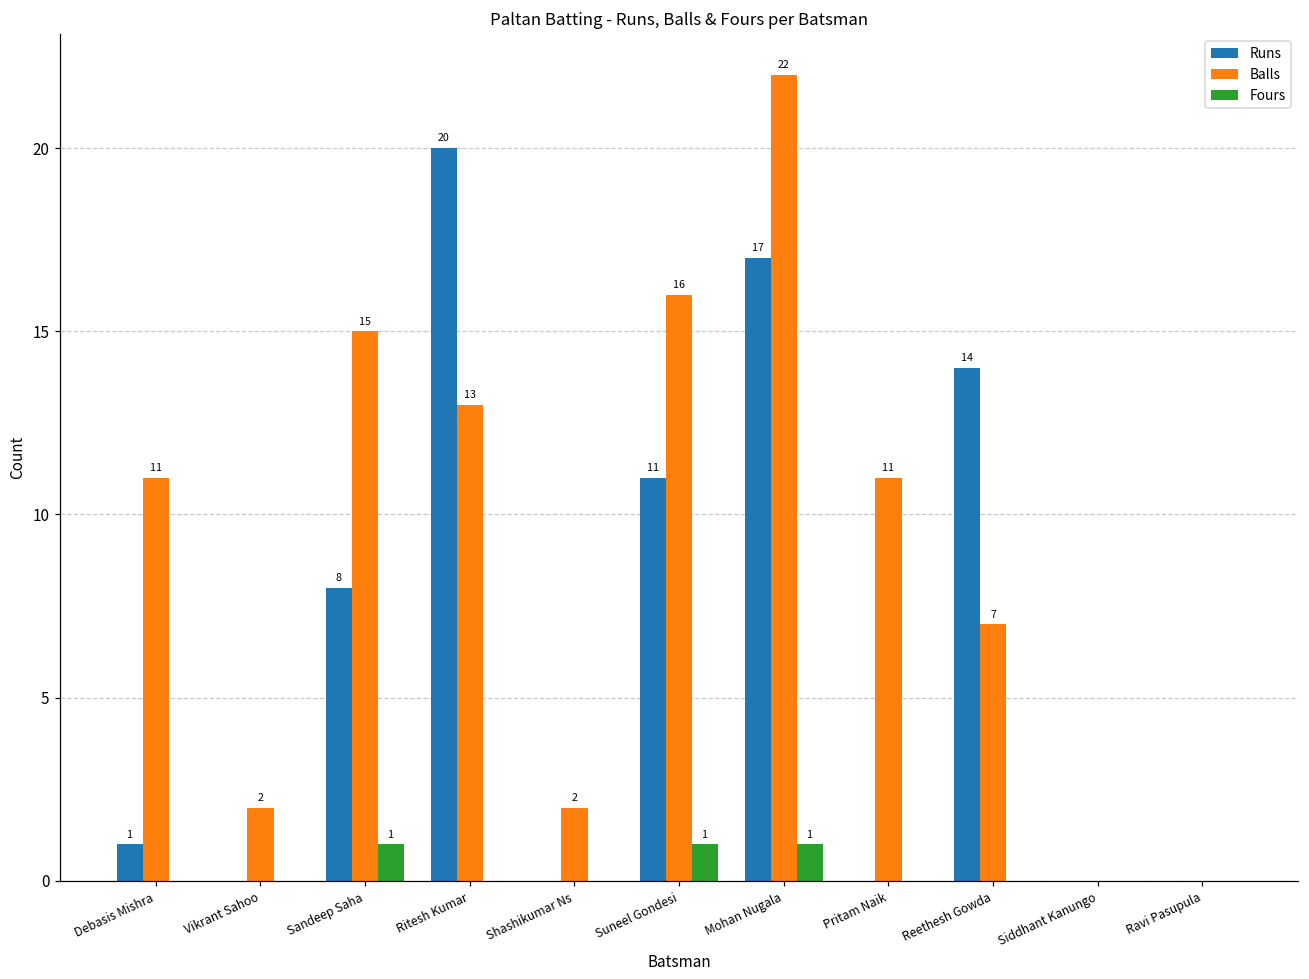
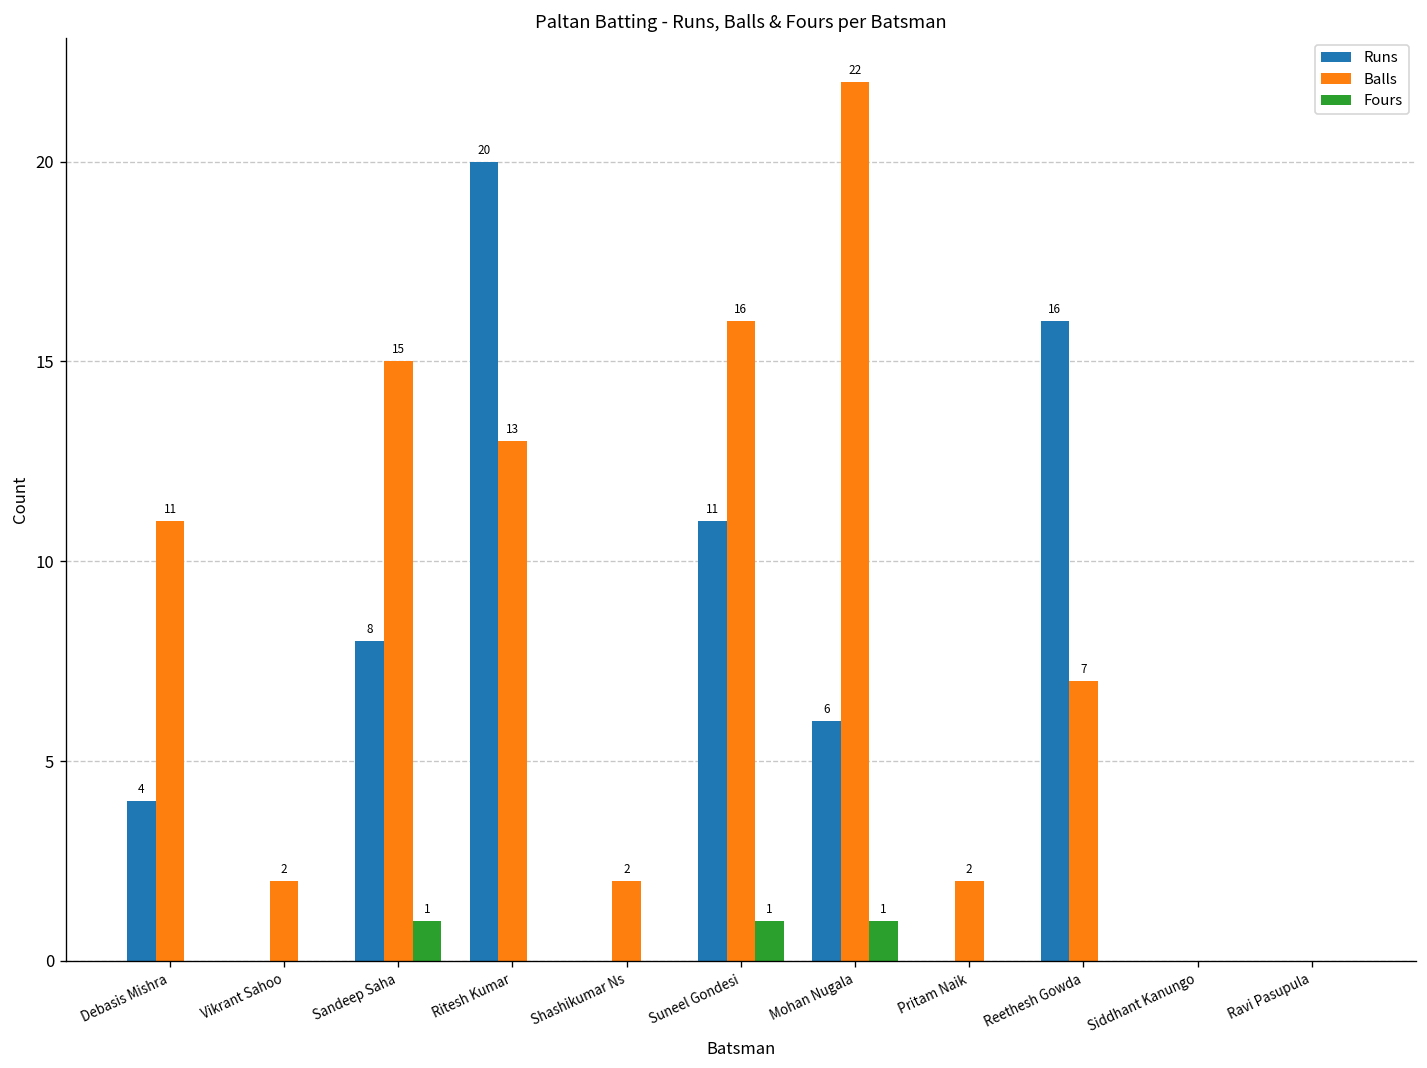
Runs, Debasis Mishra: 1 -> 4
Runs, Mohan Nugala: 17 -> 6
Balls, Pritam Naik: 11 -> 2
Runs, Reethesh Gowda: 14 -> 16
